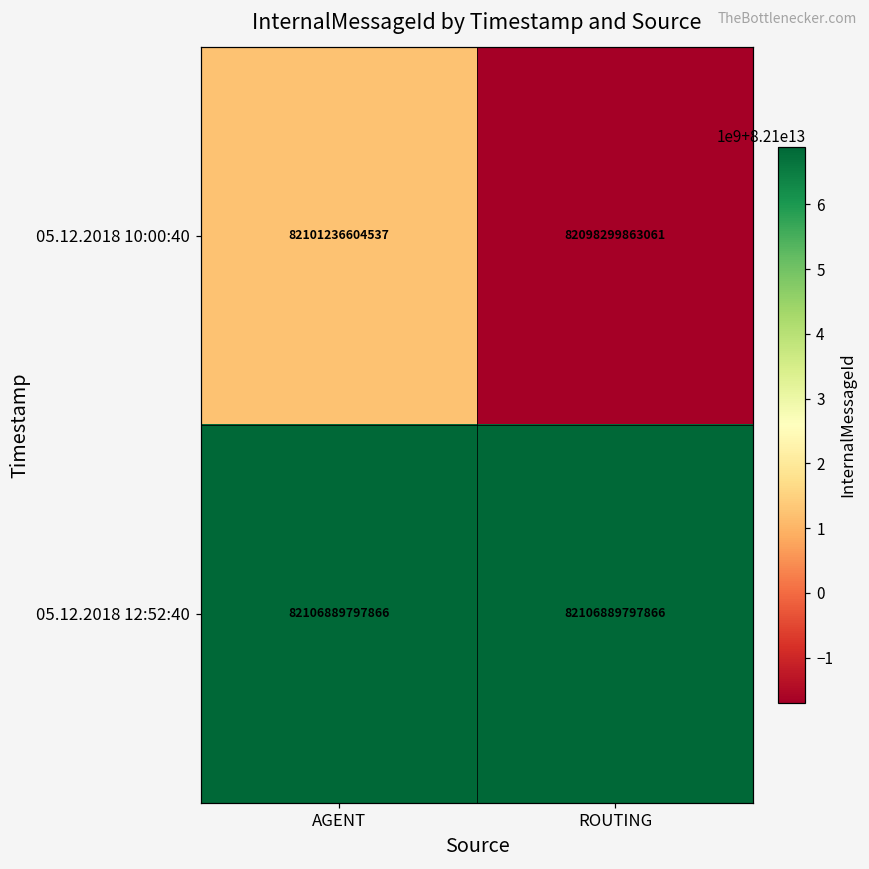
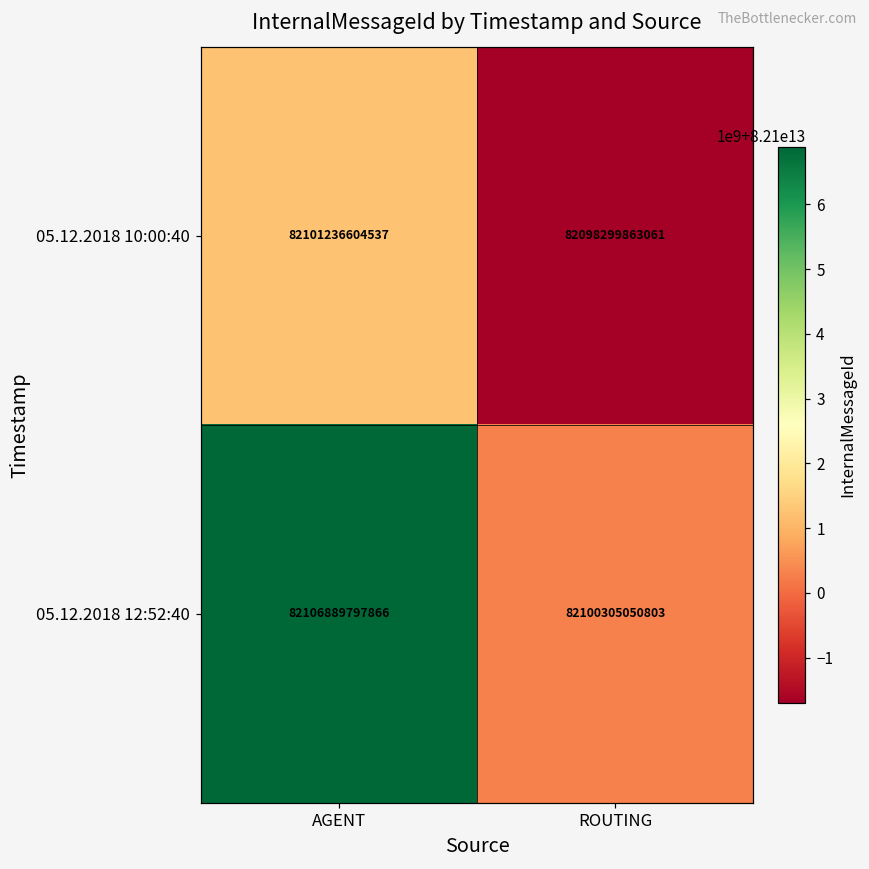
05.12.2018 12:52:40, ROUTING: 82106889797866 -> 82100305050803
